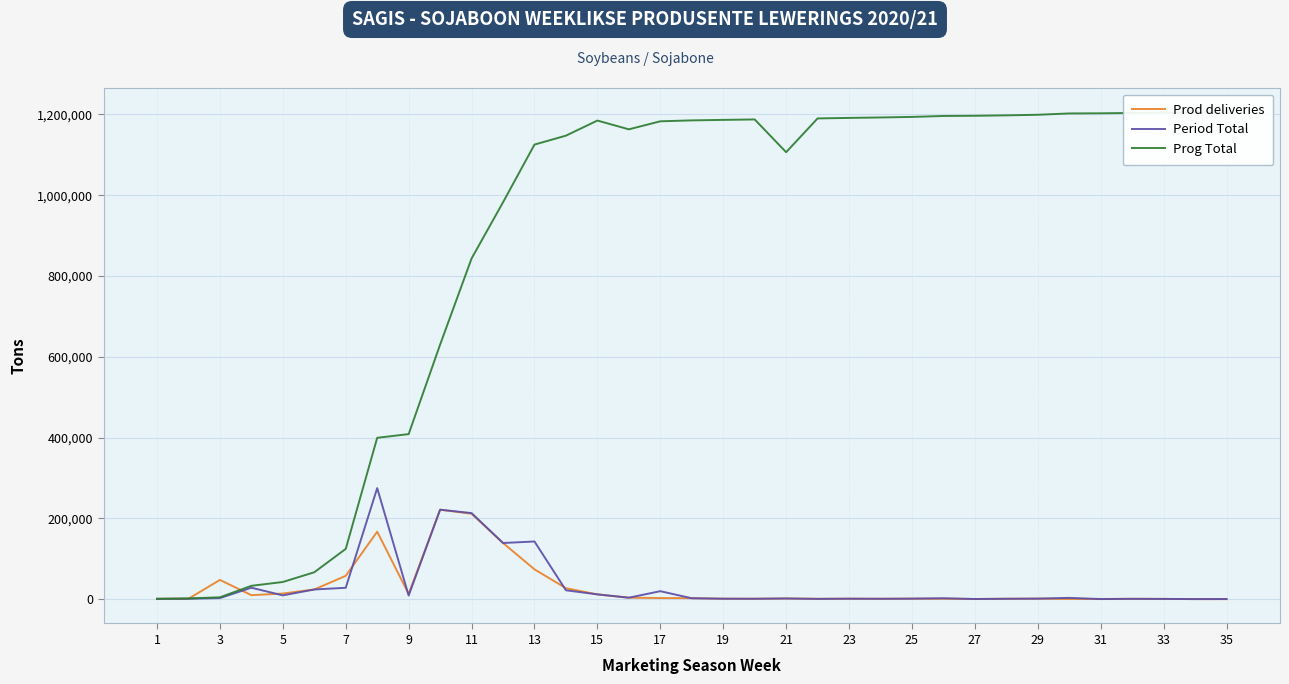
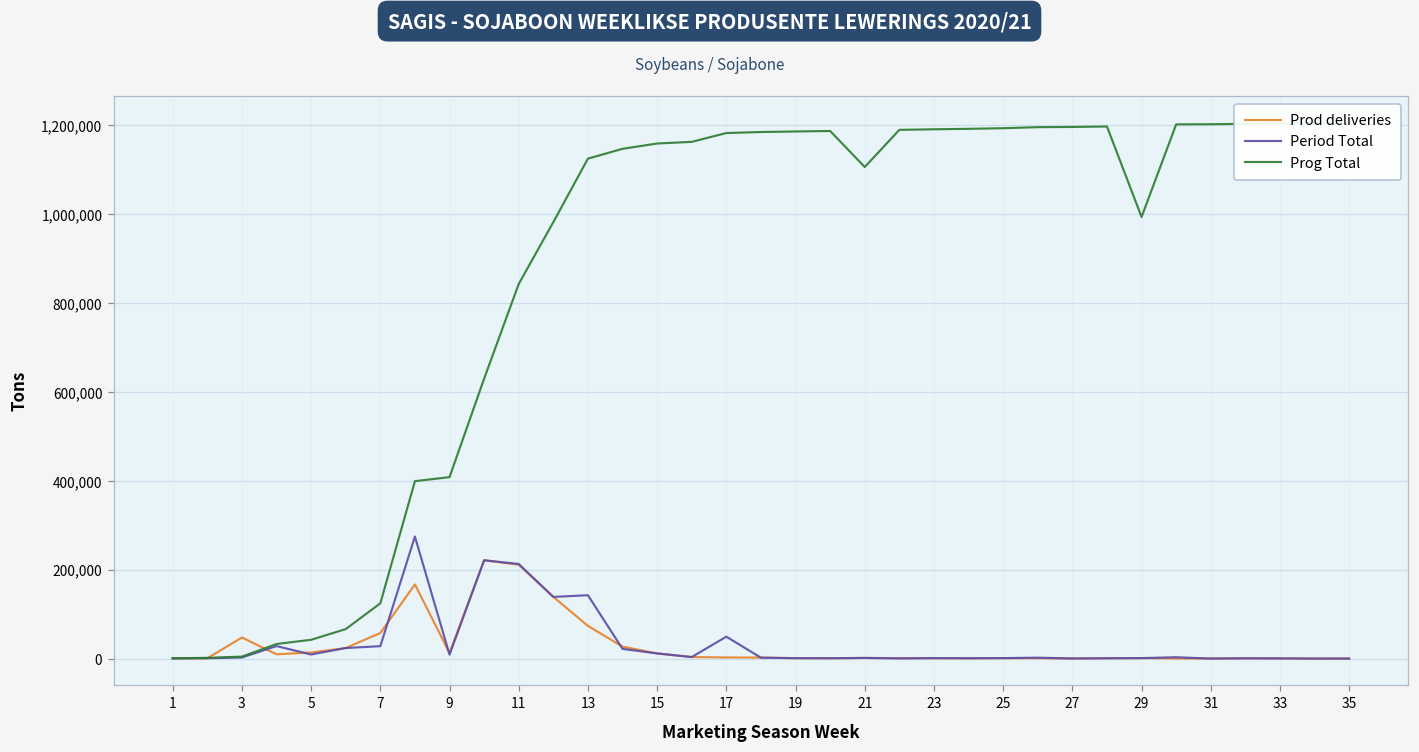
Prog Total, 15: 1,180,000 -> 1,160,000
Period Total, 17: 20,000 -> 50,000
Prog Total, 29: 1,200,000 -> 990,000
